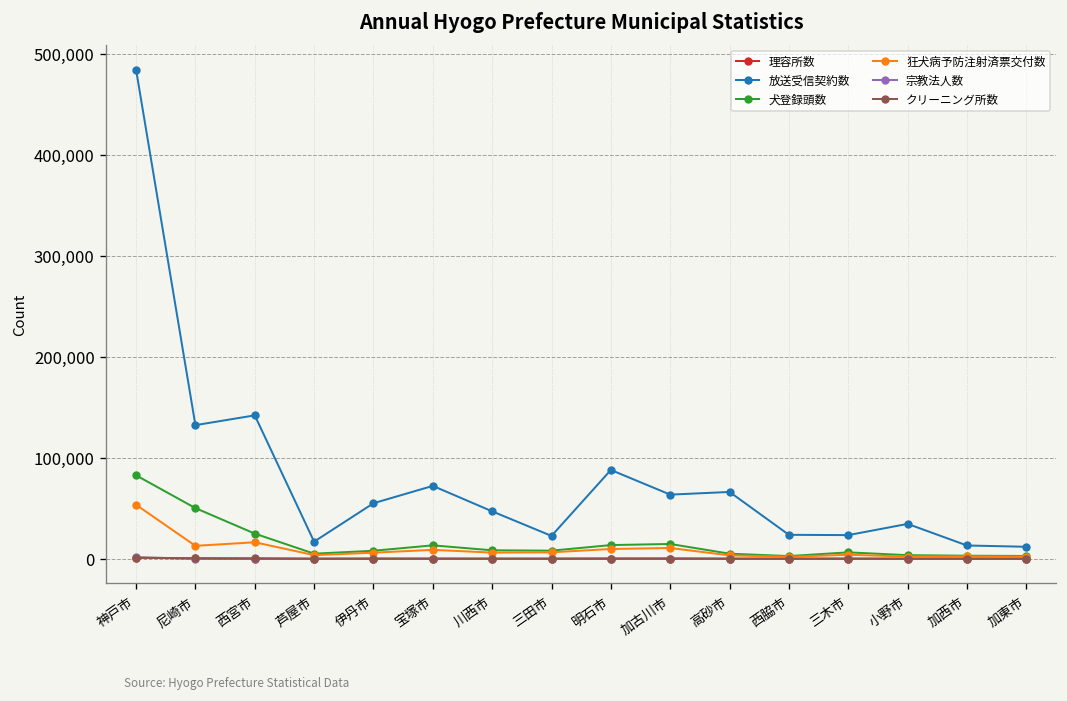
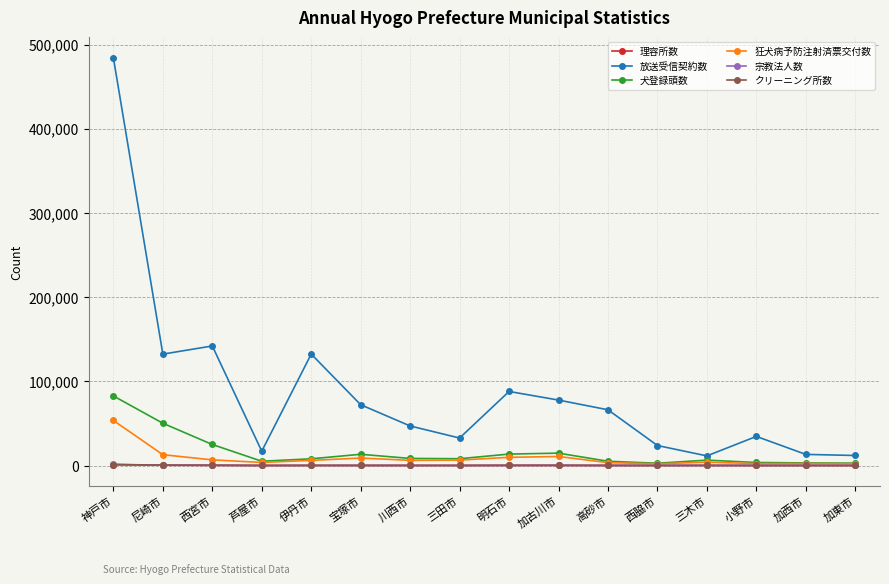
狂犬病予防注射済票交付数, 西宮市: 20,000 -> 10,000
放送受信契約数, 伊丹市: 50,000 -> 130,000
放送受信契約数, 三田市: 20,000 -> 30,000
放送受信契約数, 加古川市: 60,000 -> 80,000
放送受信契約数, 三木市: 20,000 -> 10,000
